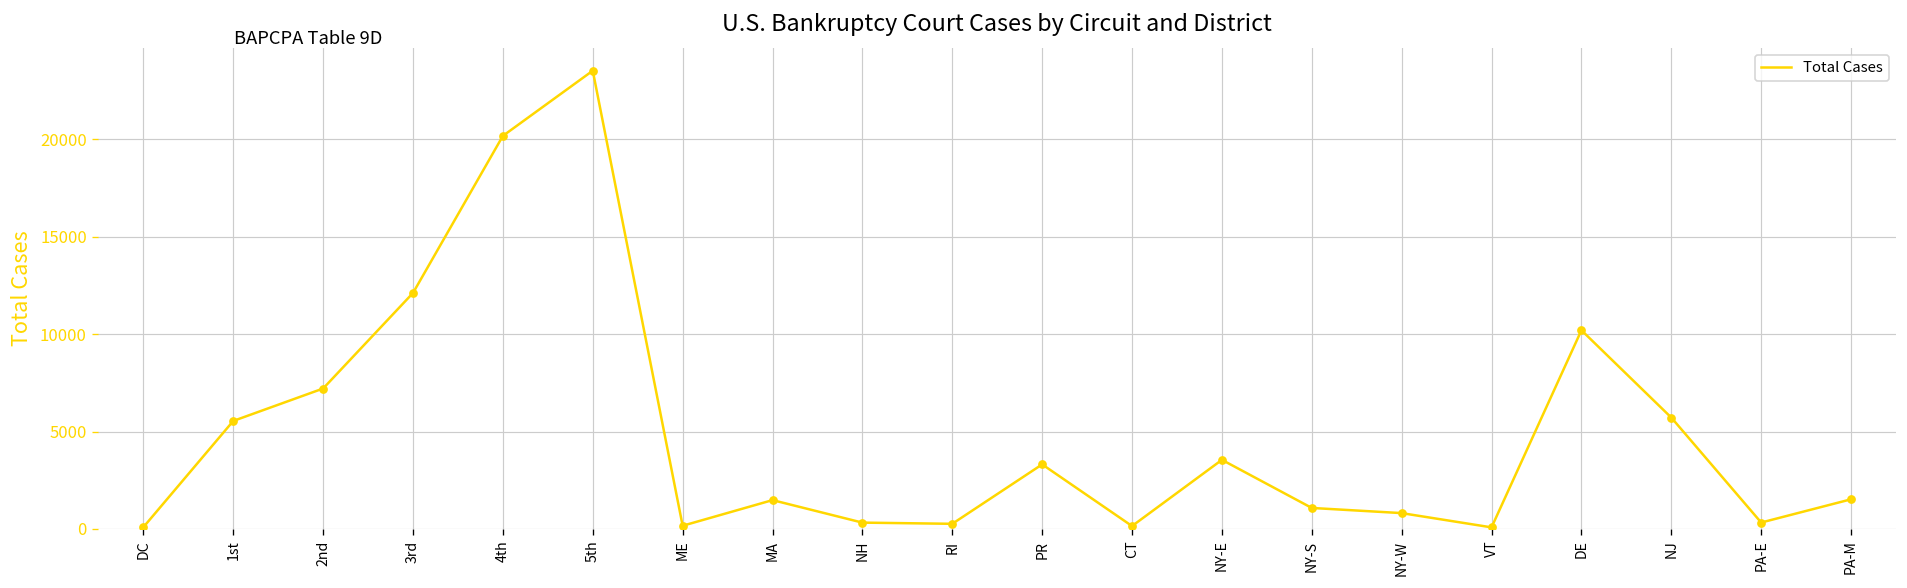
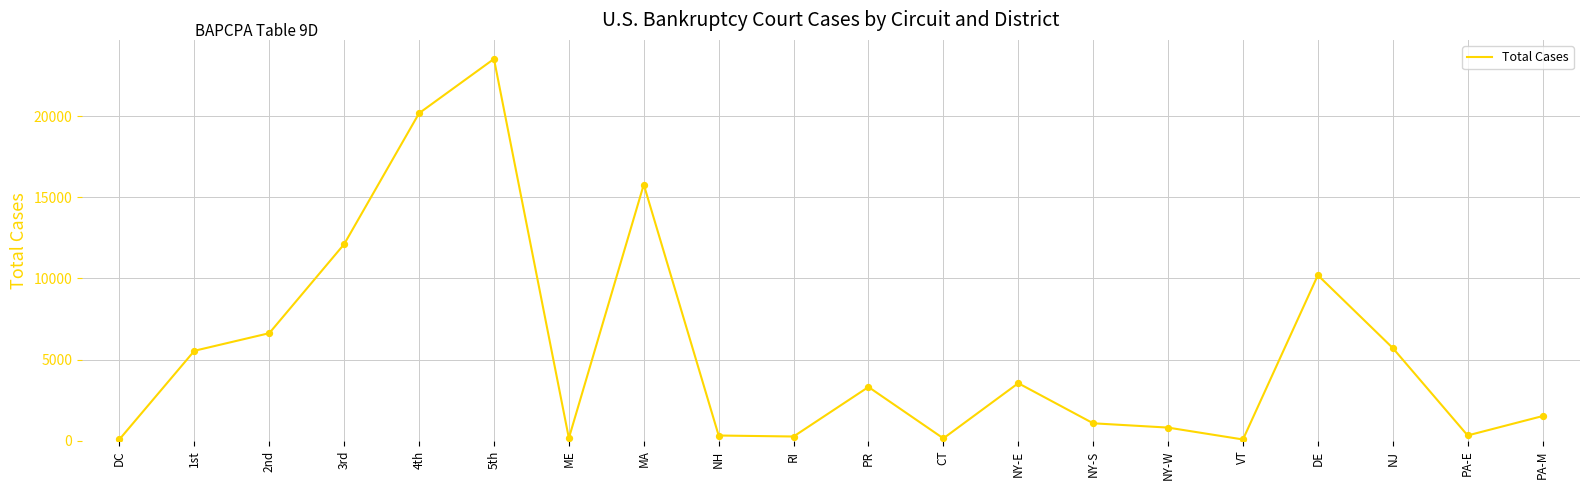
2nd: 7200 -> 6600
MA: 1500 -> 15800
